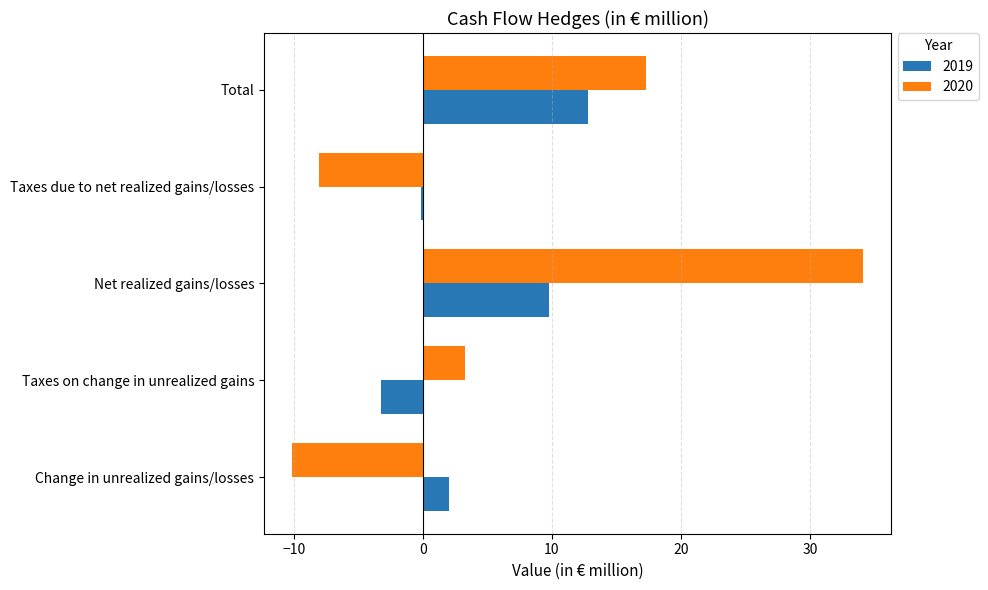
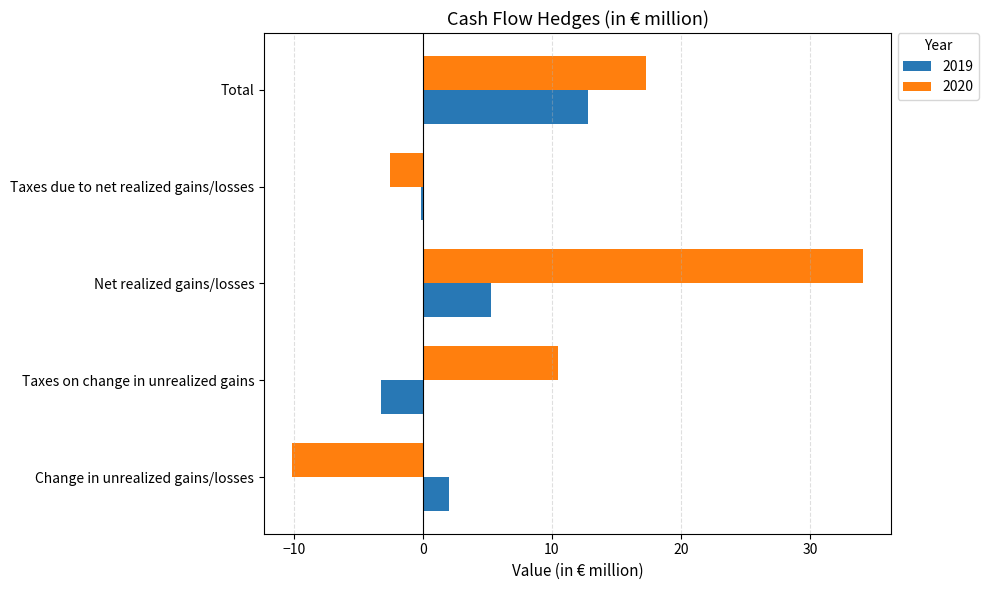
2020, Taxes due to net realized gains/losses: -8.0 -> -2.5
2019, Net realized gains/losses: 9.8 -> 5.3
2020, Taxes on change in unrealized gains: 3.3 -> 10.5
